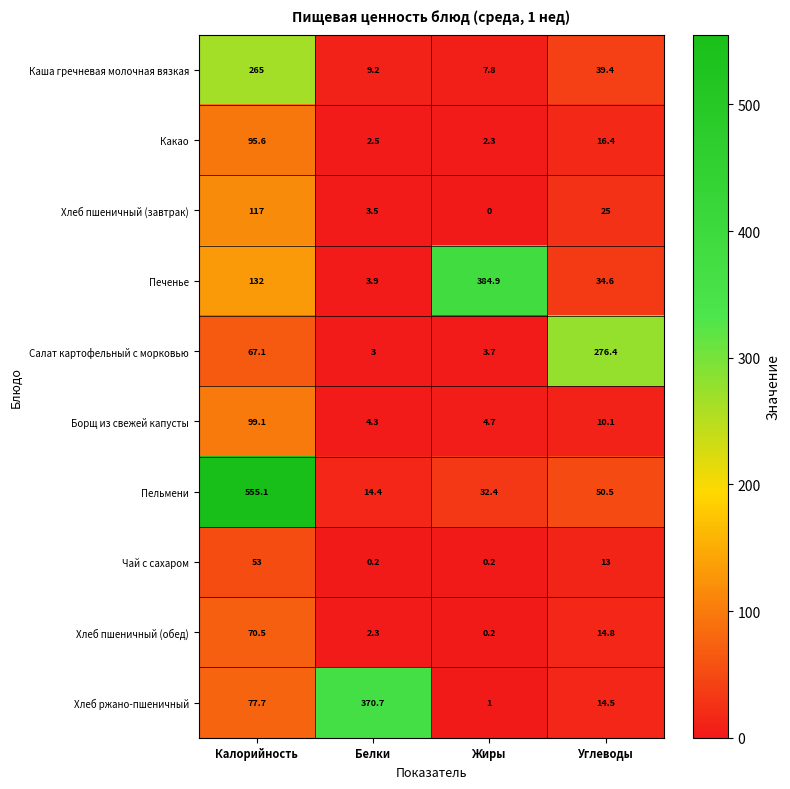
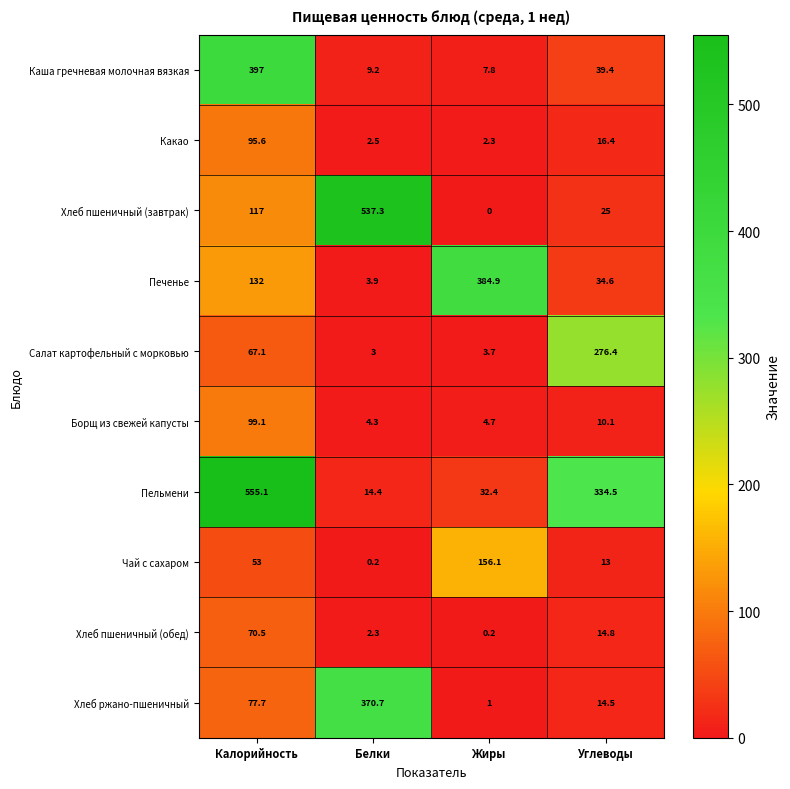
Каша гречневая молочная вязкая, Калорийность: 265 -> 397
Хлеб пшеничный (завтрак), Белки: 3.5 -> 537.3
Пельмени, Углеводы: 50.5 -> 334.5
Чай с сахаром, Жиры: 0.2 -> 156.1
